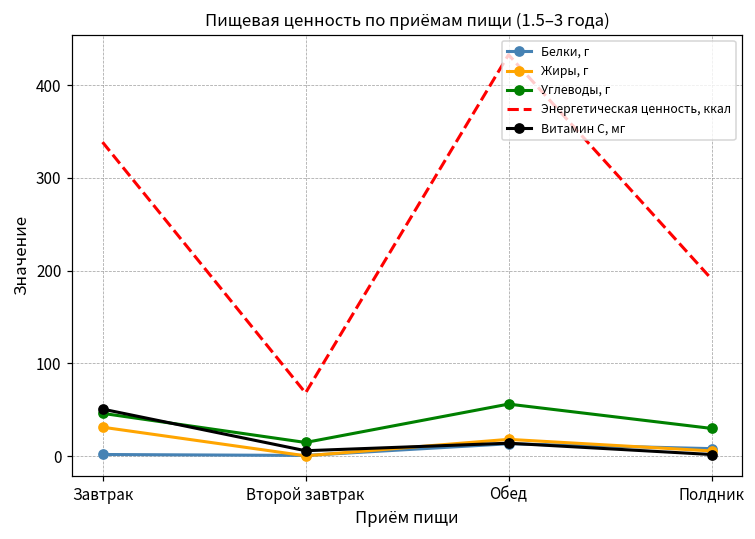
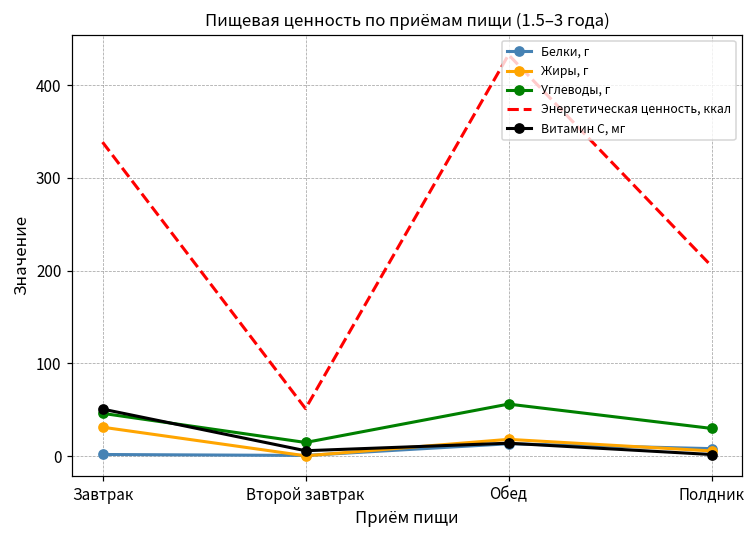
Энергетическая ценность, ккал, Второй завтрак: 70 -> 50
Энергетическая ценность, ккал, Полдник: 190 -> 200
